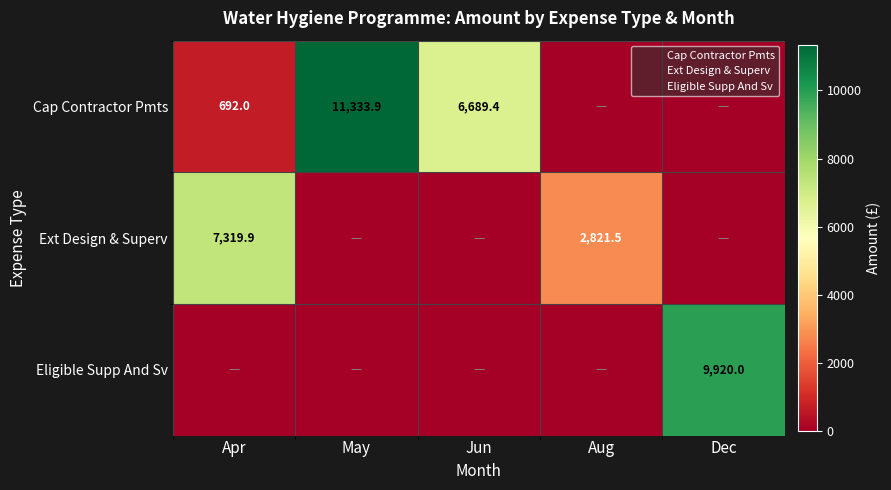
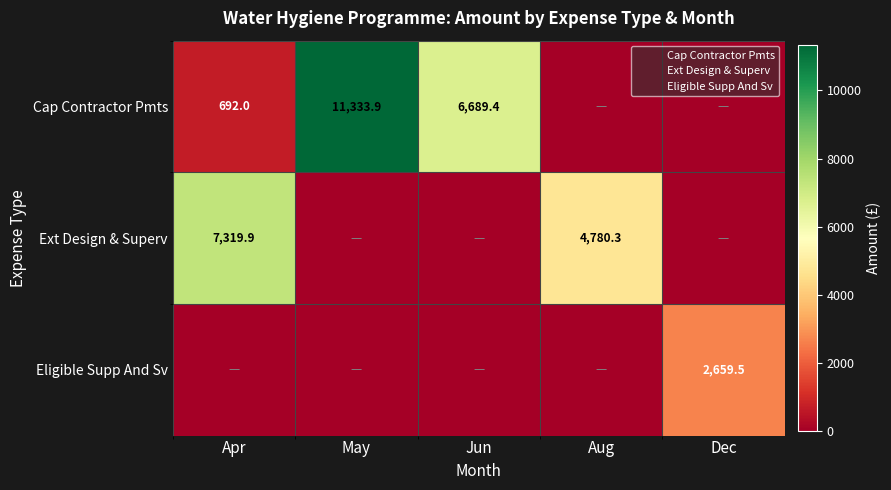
Ext Design & Superv, Aug: 2,821.5 -> 4,780.3
Eligible Supp And Sv, Dec: 9,920.0 -> 2,659.5
